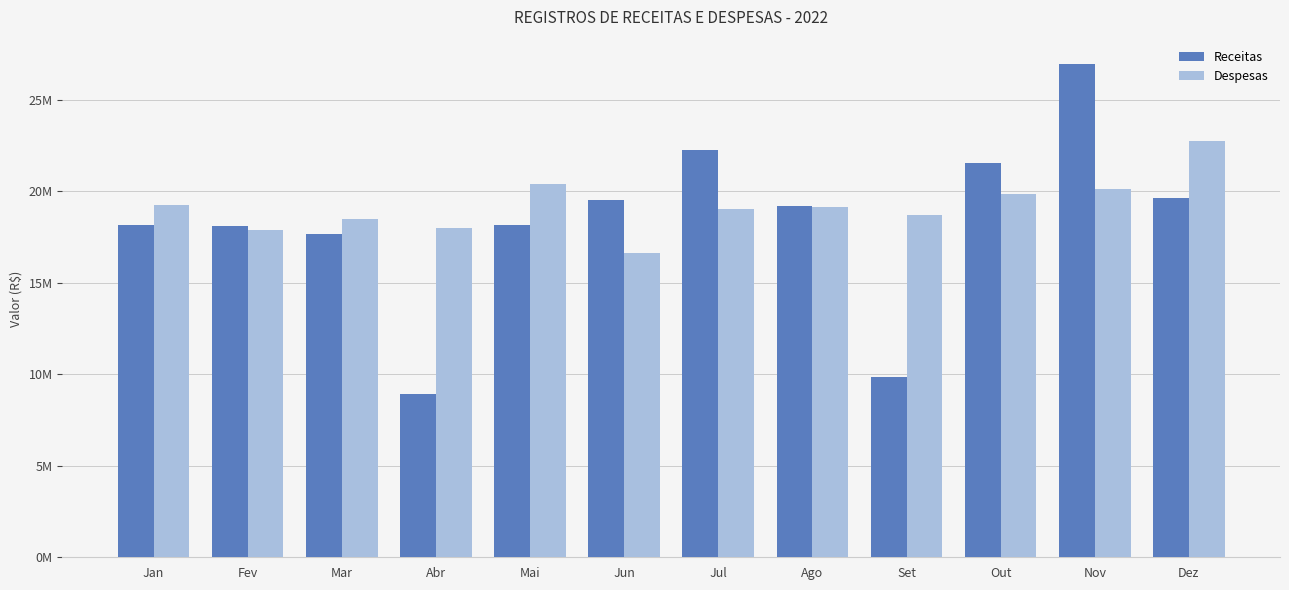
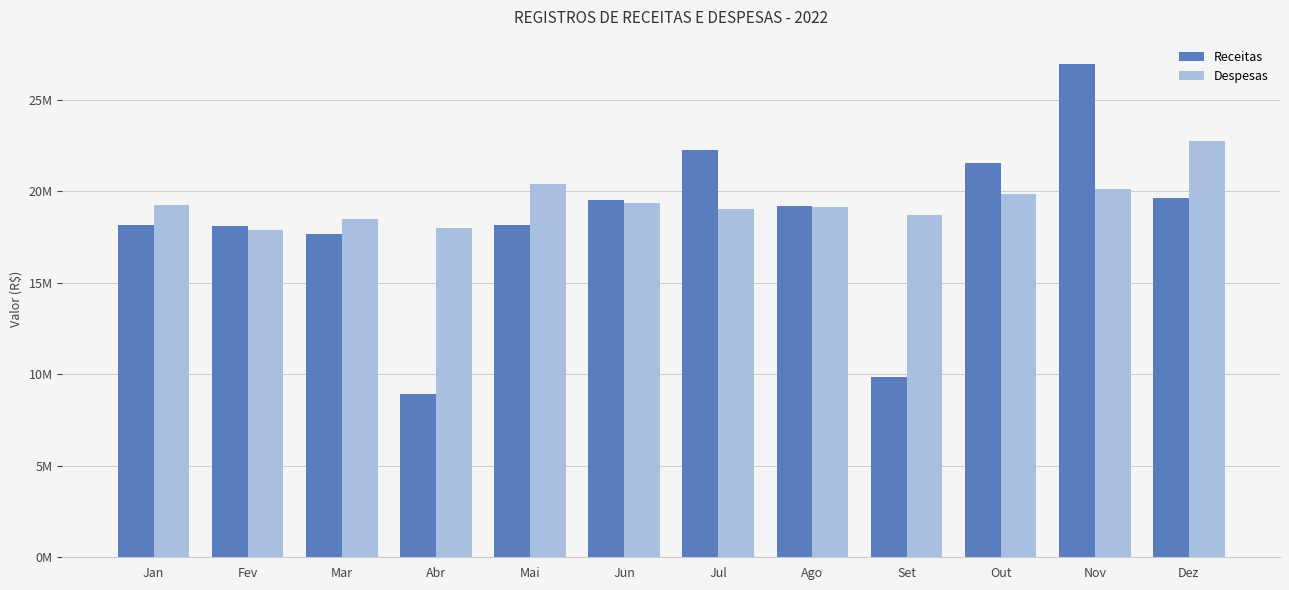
Despesas, Jun: 16600000 -> 19300000
